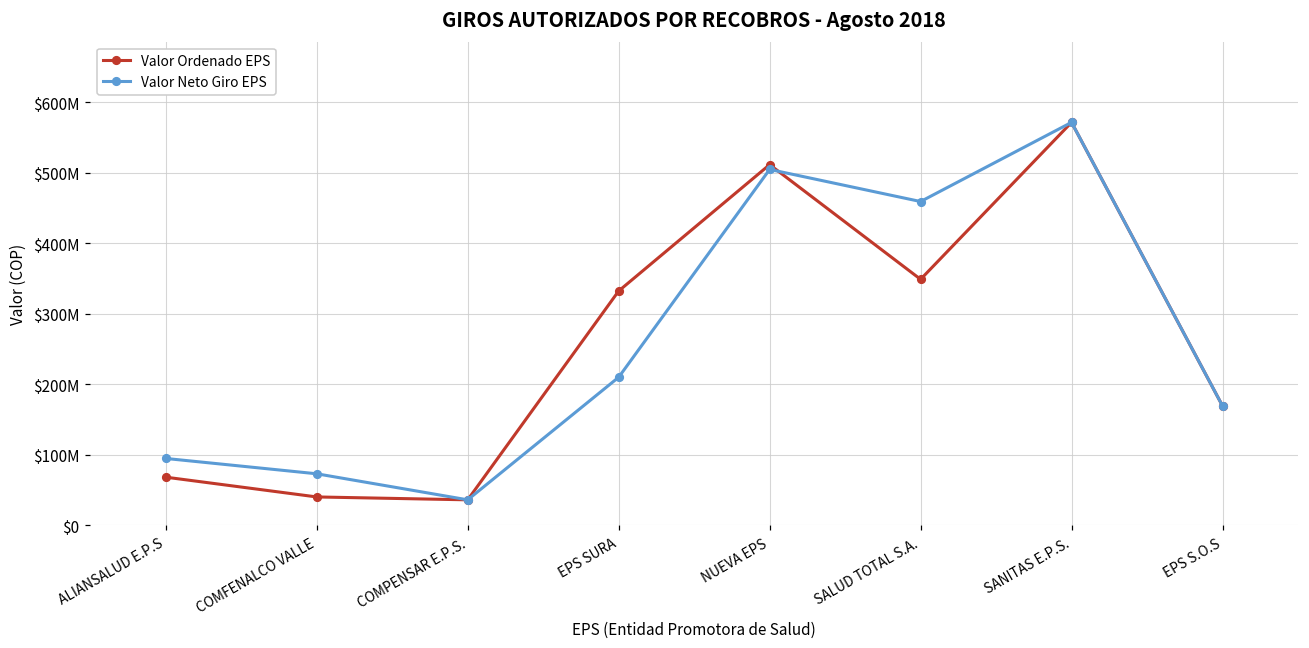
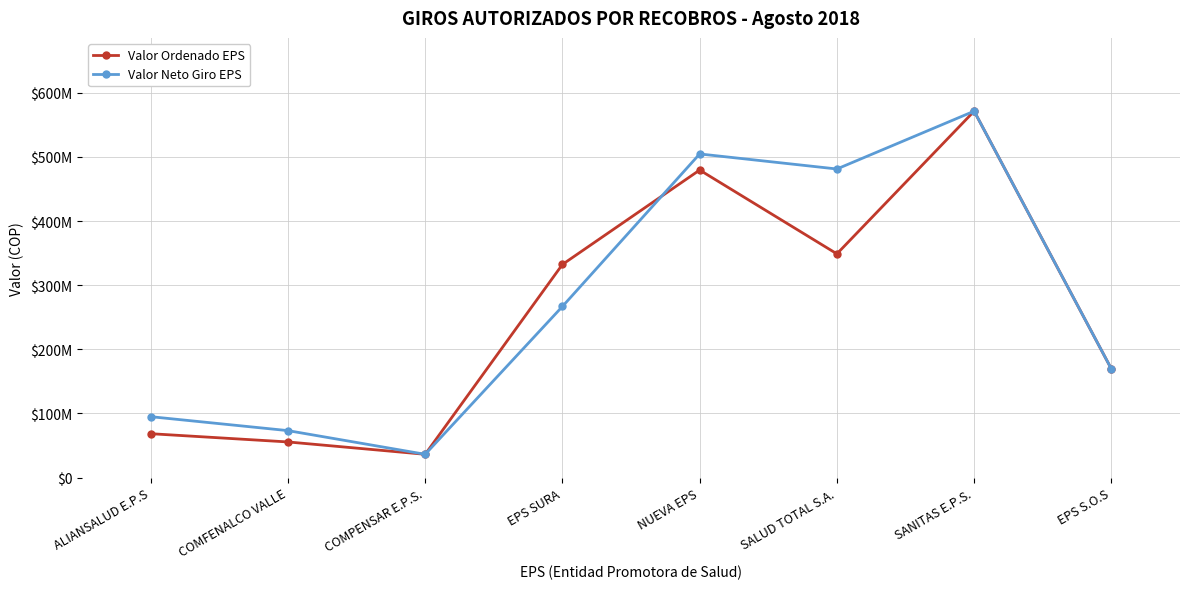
Valor Ordenado EPS, COMFENALCO VALLE: $40000000 -> $60000000
Valor Neto Giro EPS, EPS SURA: $210000000 -> $270000000
Valor Ordenado EPS, NUEVA EPS: $510000000 -> $480000000
Valor Neto Giro EPS, SALUD TOTAL S.A.: $460000000 -> $480000000
